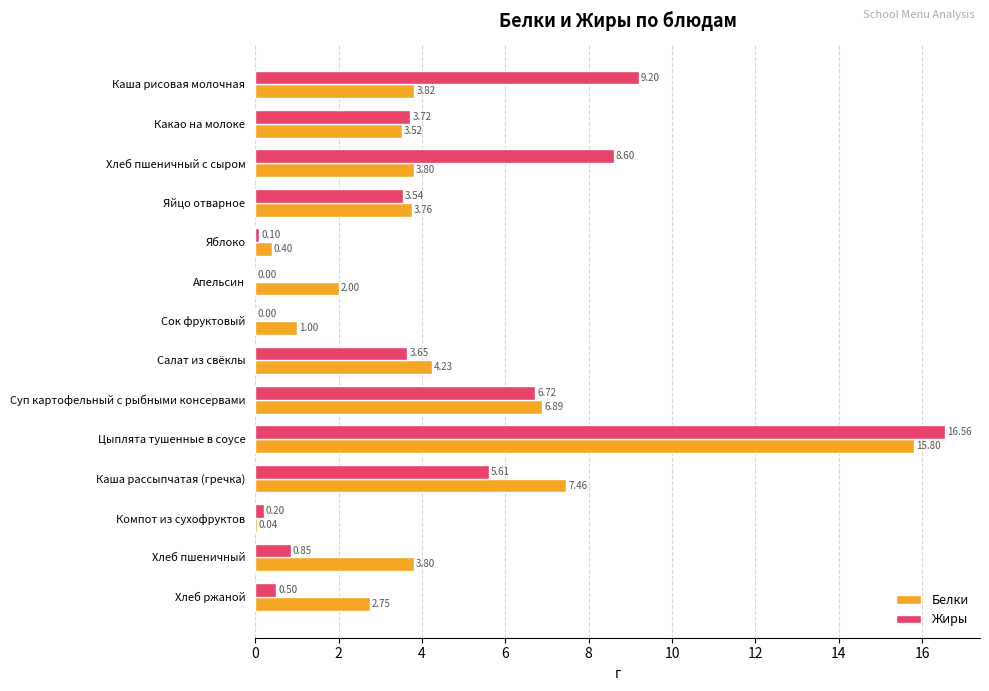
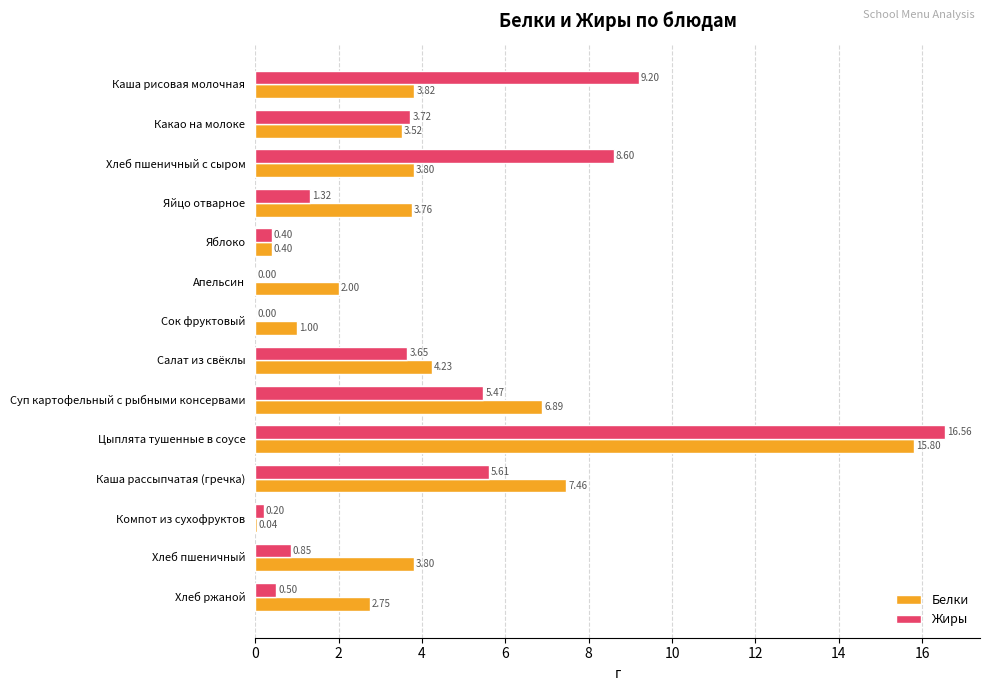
Жиры, Яйцо отварное: 3.54 -> 1.32
Жиры, Яблоко: 0.10 -> 0.40
Жиры, Суп картофельный с рыбными консервами: 6.72 -> 5.47
